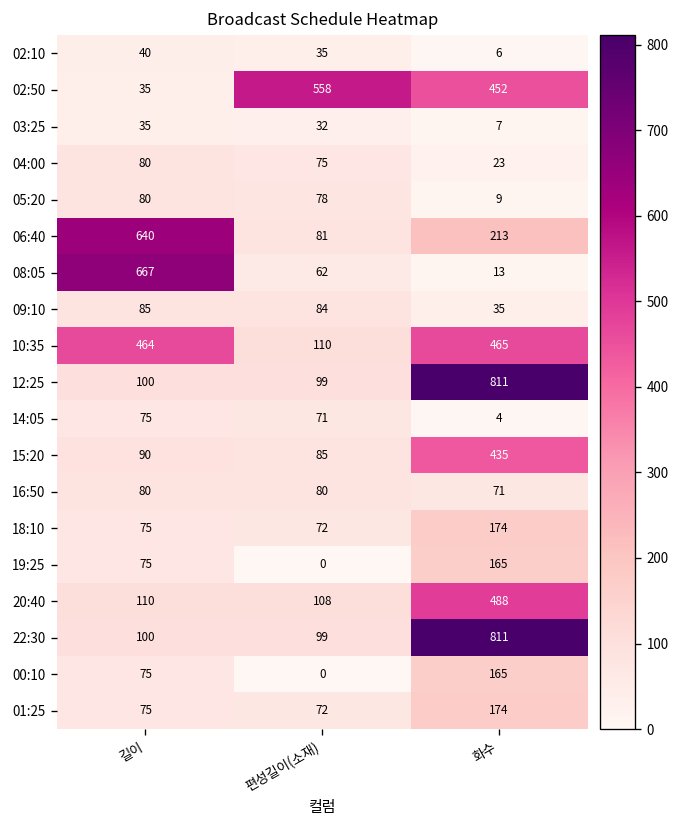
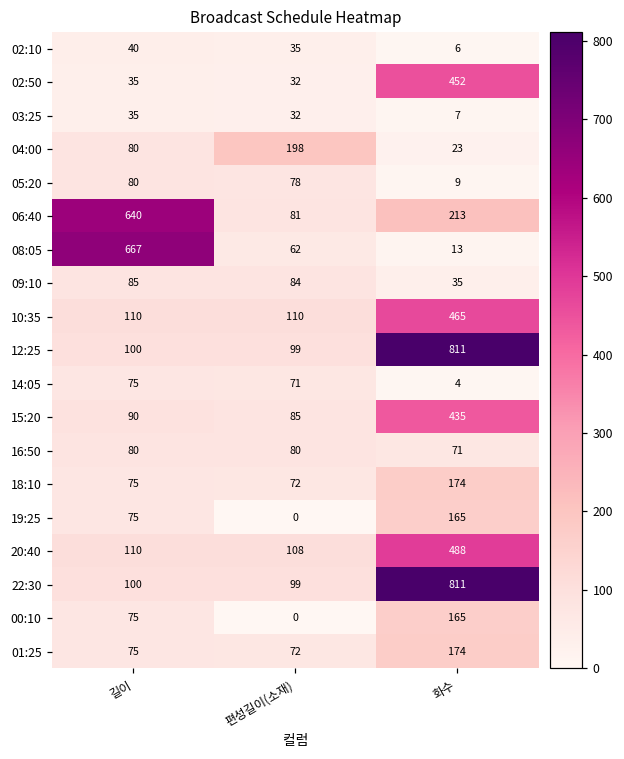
02:50, 편성길이(소재): 558 -> 32
04:00, 편성길이(소재): 75 -> 198
10:35, 길이: 464 -> 110
